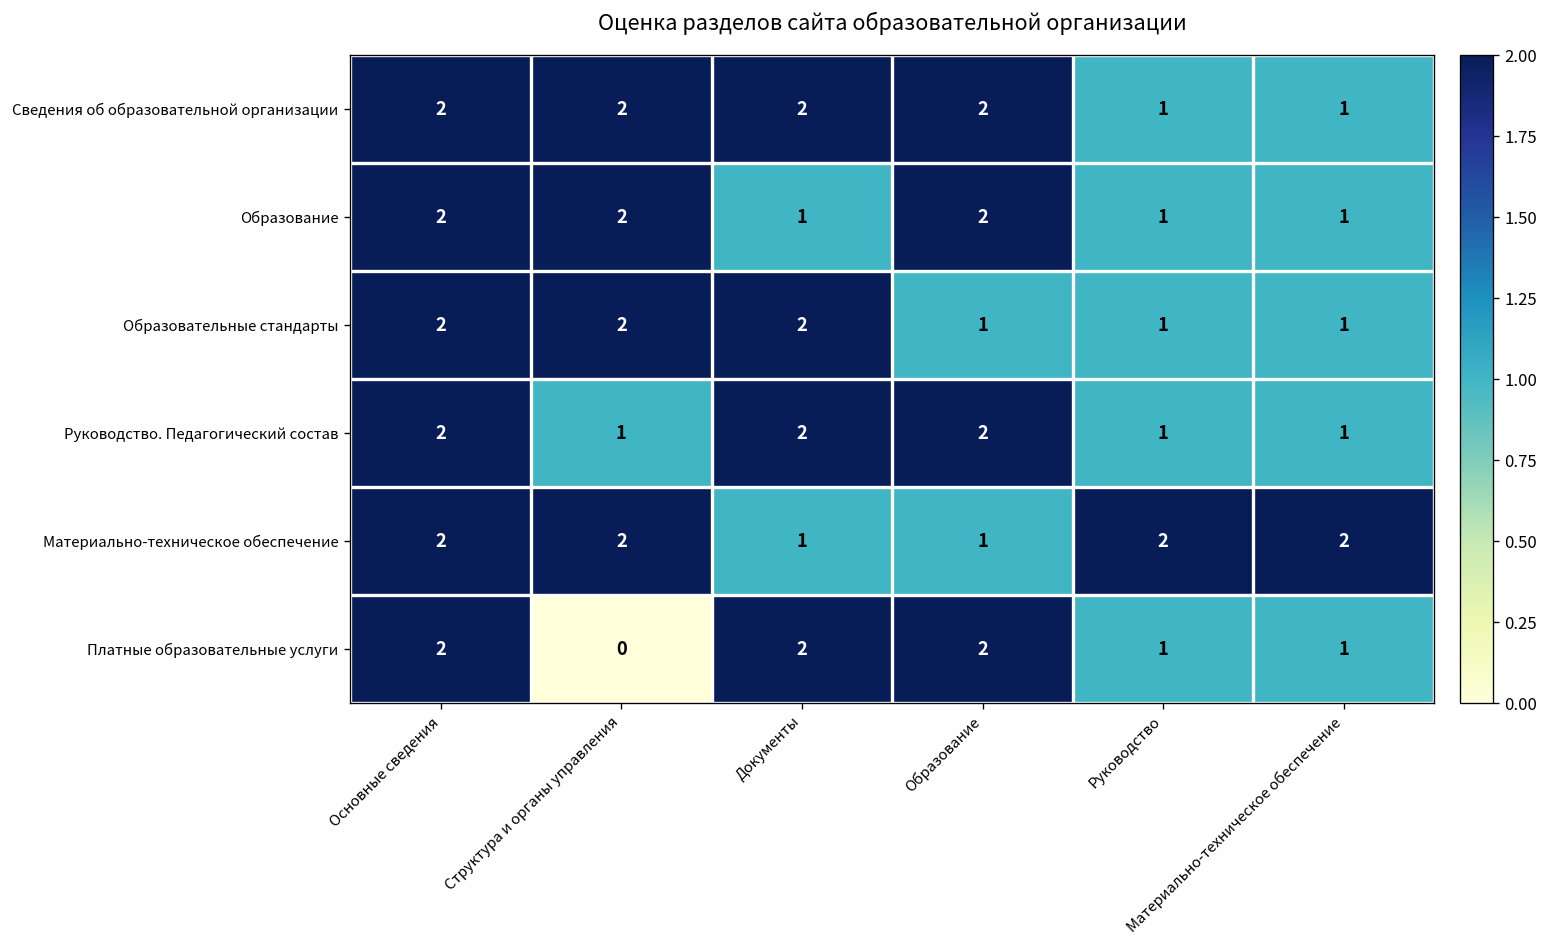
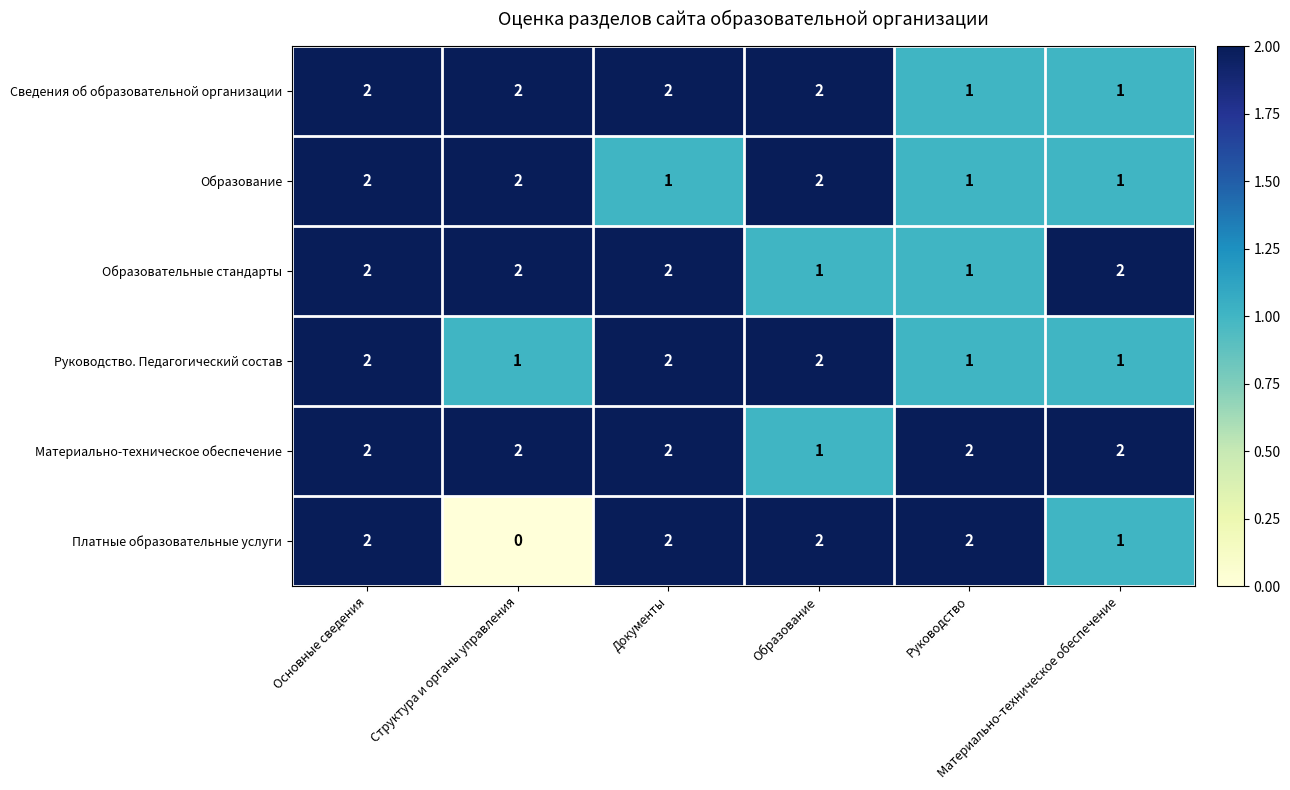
Образовательные стандарты, Материально-техническое обеспечение: 1 -> 2
Материально-техническое обеспечение, Документы: 1 -> 2
Платные образовательные услуги, Руководство: 1 -> 2
